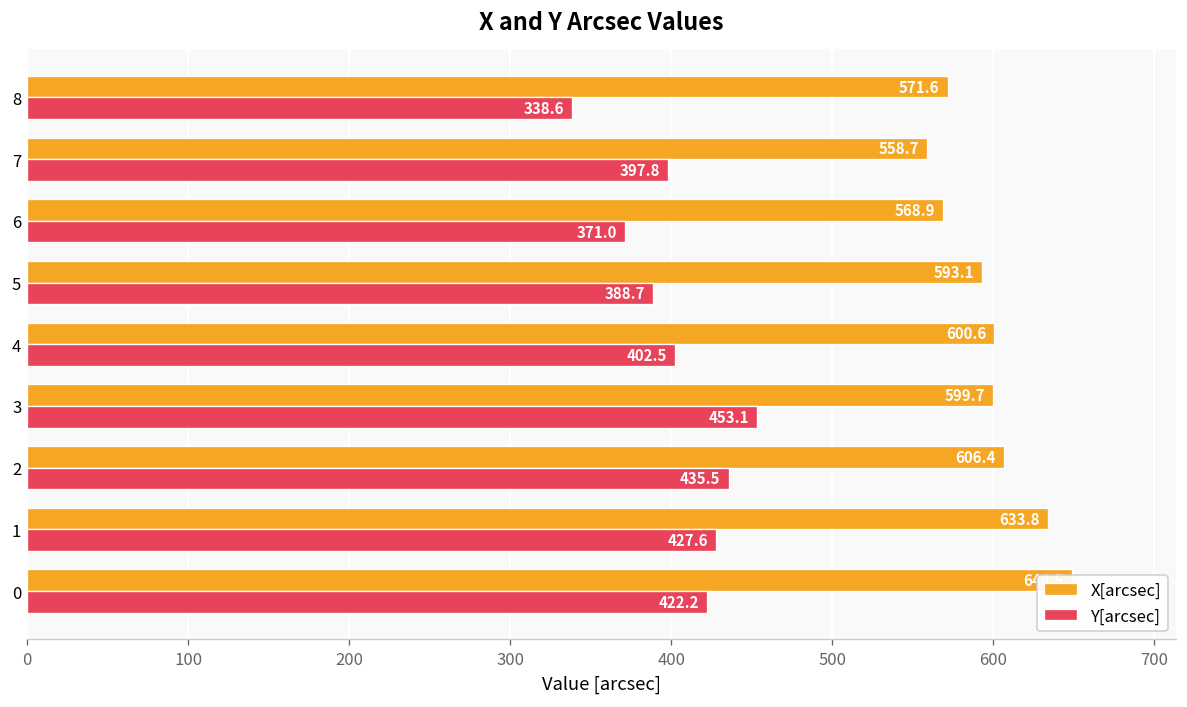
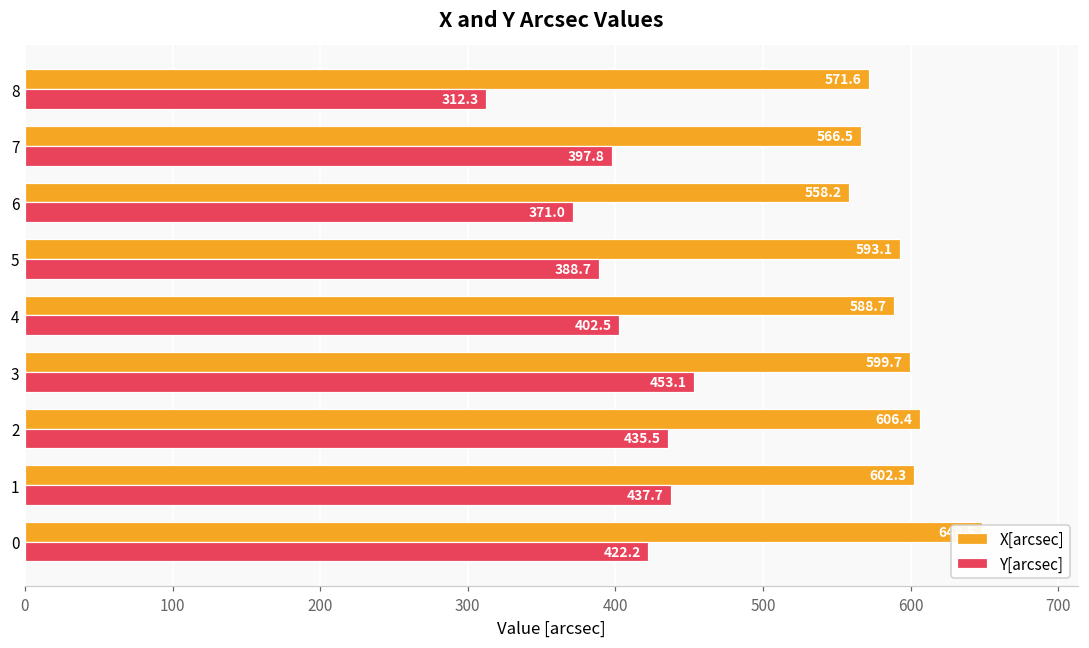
Y[arcsec], 8: 338.6 -> 312.3
X[arcsec], 7: 558.7 -> 566.5
X[arcsec], 6: 568.9 -> 558.2
X[arcsec], 4: 600.6 -> 588.7
X[arcsec], 1: 633.8 -> 602.3
Y[arcsec], 1: 427.6 -> 437.7
